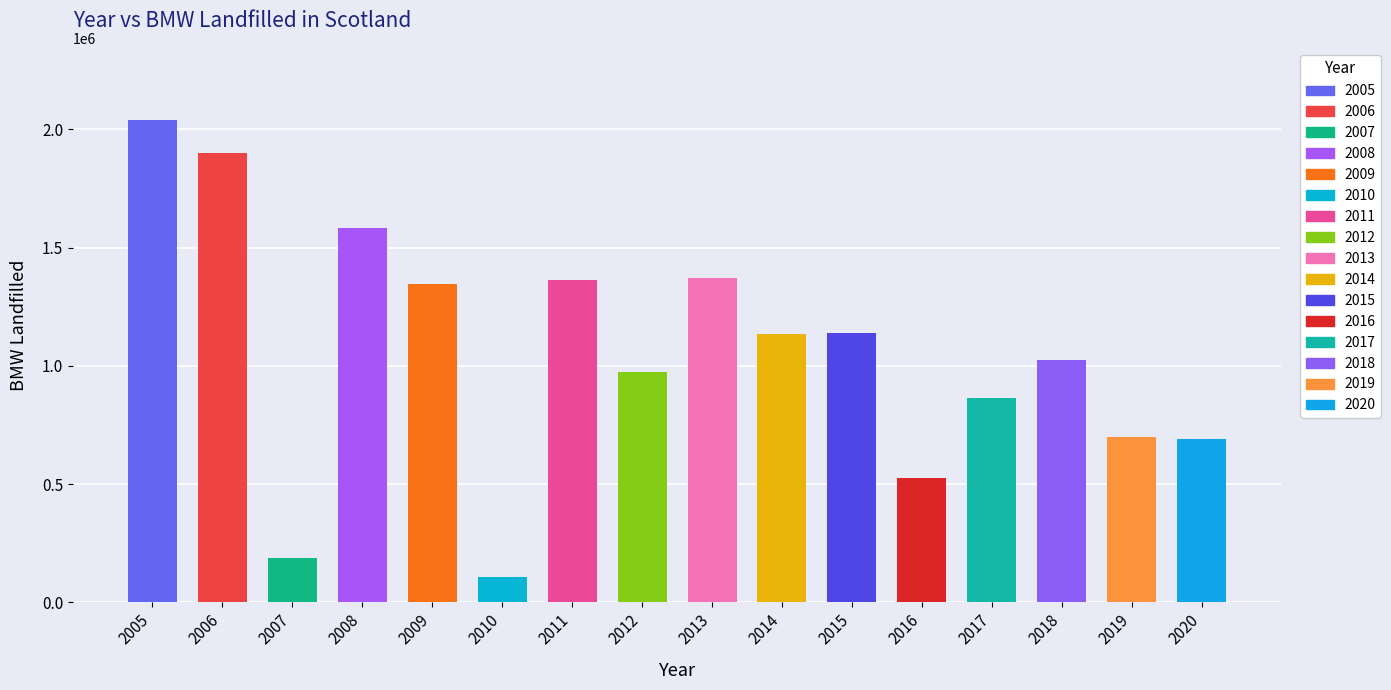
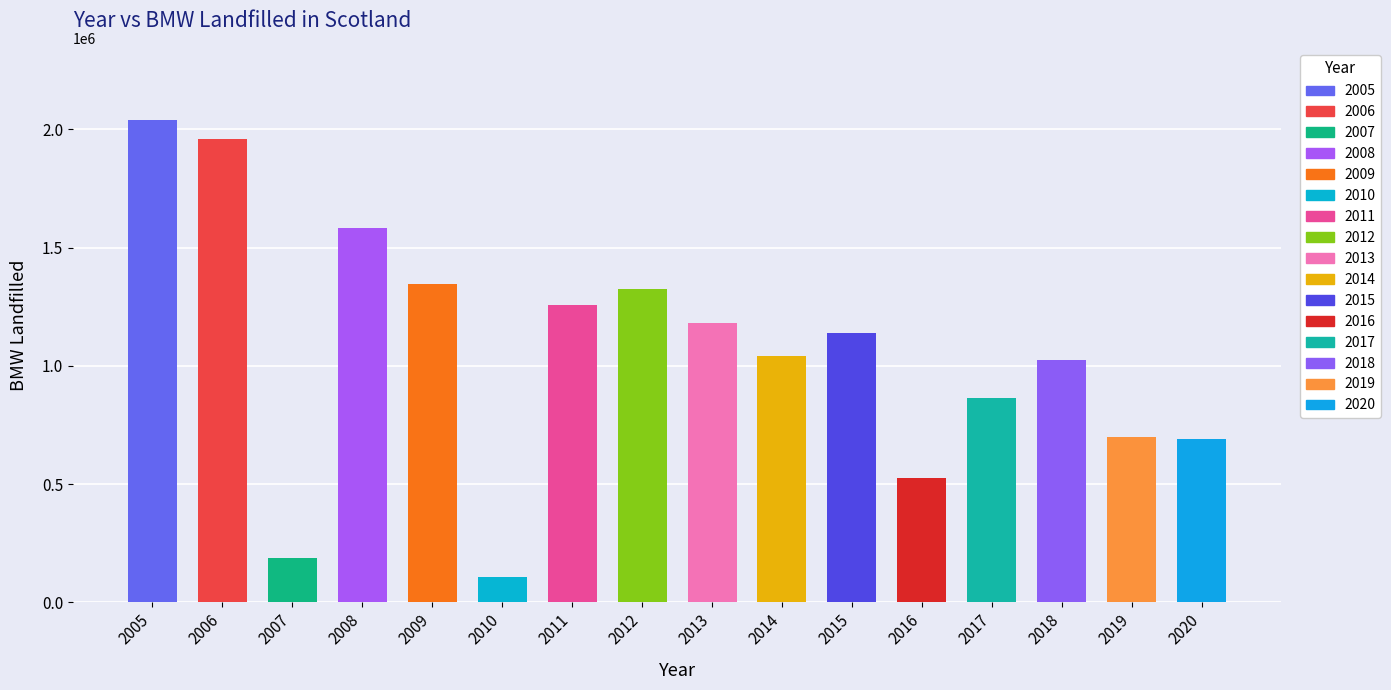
2006: 1900000 -> 1960000
2011: 1360000 -> 1260000
2012: 980000 -> 1330000
2013: 1370000 -> 1180000
2014: 1140000 -> 1040000
